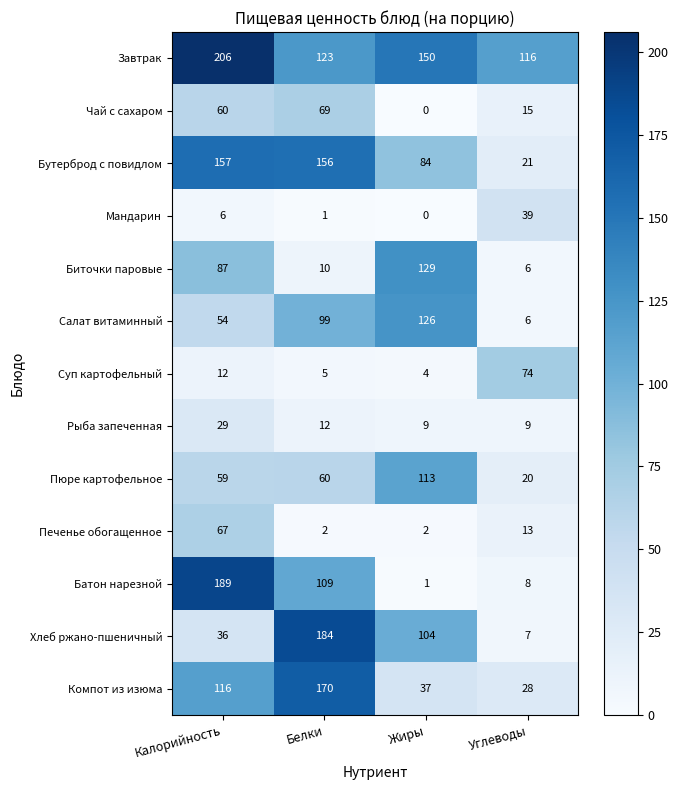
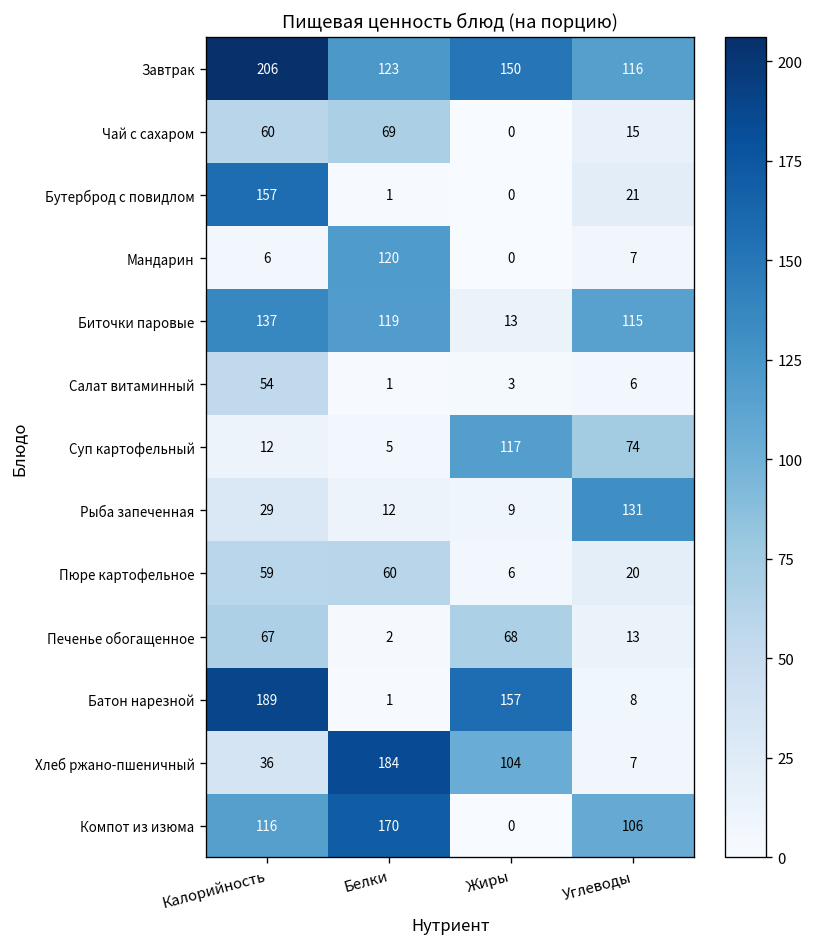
Бутерброд с повидлом, Белки: 156 -> 1
Бутерброд с повидлом, Жиры: 84 -> 0
Мандарин, Белки: 1 -> 120
Мандарин, Углеводы: 39 -> 7
Биточки паровые, Калорийность: 87 -> 137
Биточки паровые, Белки: 10 -> 119
Биточки паровые, Жиры: 129 -> 13
Биточки паровые, Углеводы: 6 -> 115
Салат витаминный, Белки: 99 -> 1
Салат витаминный, Жиры: 126 -> 3
Суп картофельный, Жиры: 4 -> 117
Рыба запеченная, Углеводы: 9 -> 131
Пюре картофельное, Жиры: 113 -> 6
Печенье обогащенное, Жиры: 2 -> 68
Батон нарезной, Белки: 109 -> 1
Батон нарезной, Жиры: 1 -> 157
Компот из изюма, Жиры: 37 -> 0
Компот из изюма, Углеводы: 28 -> 106
